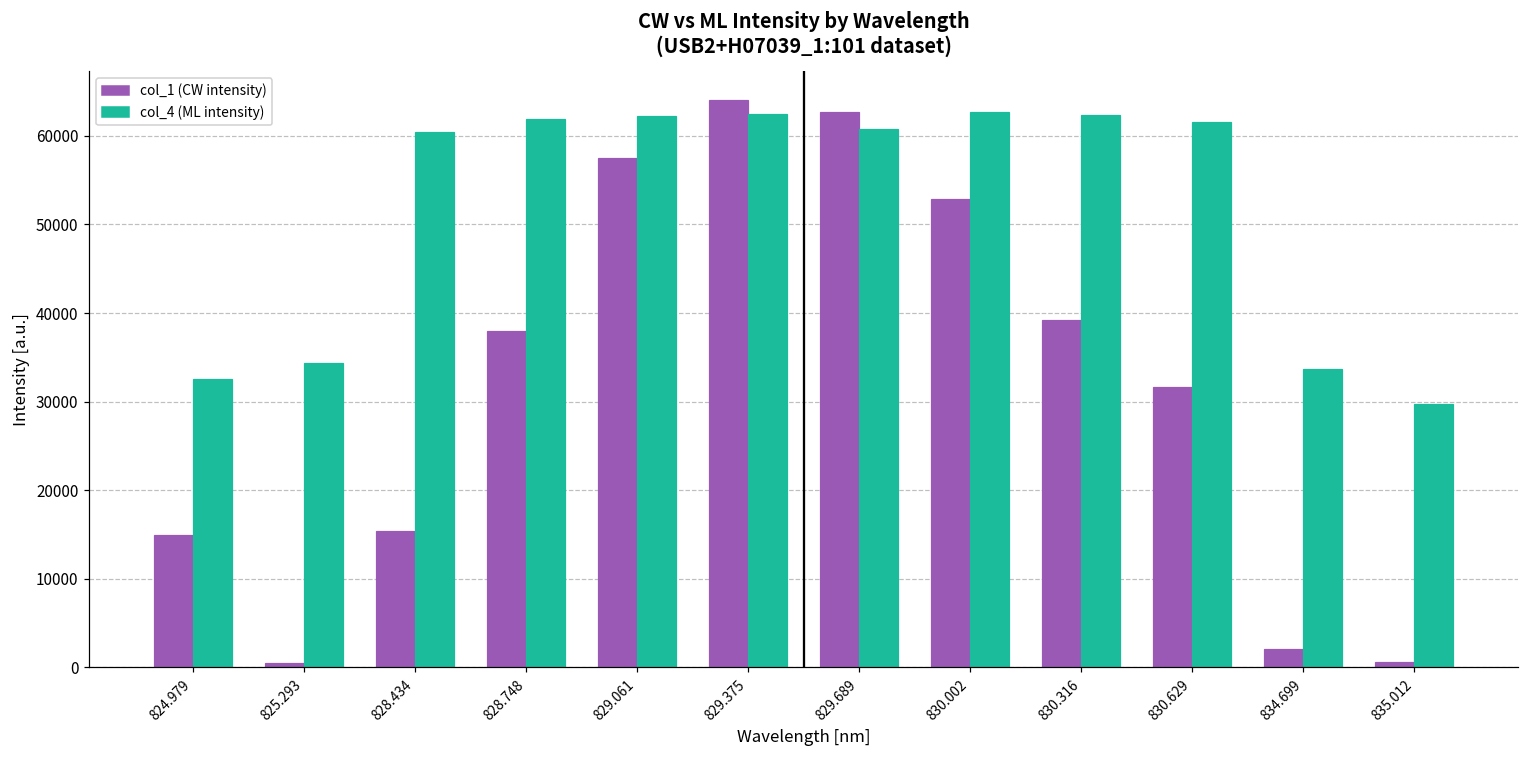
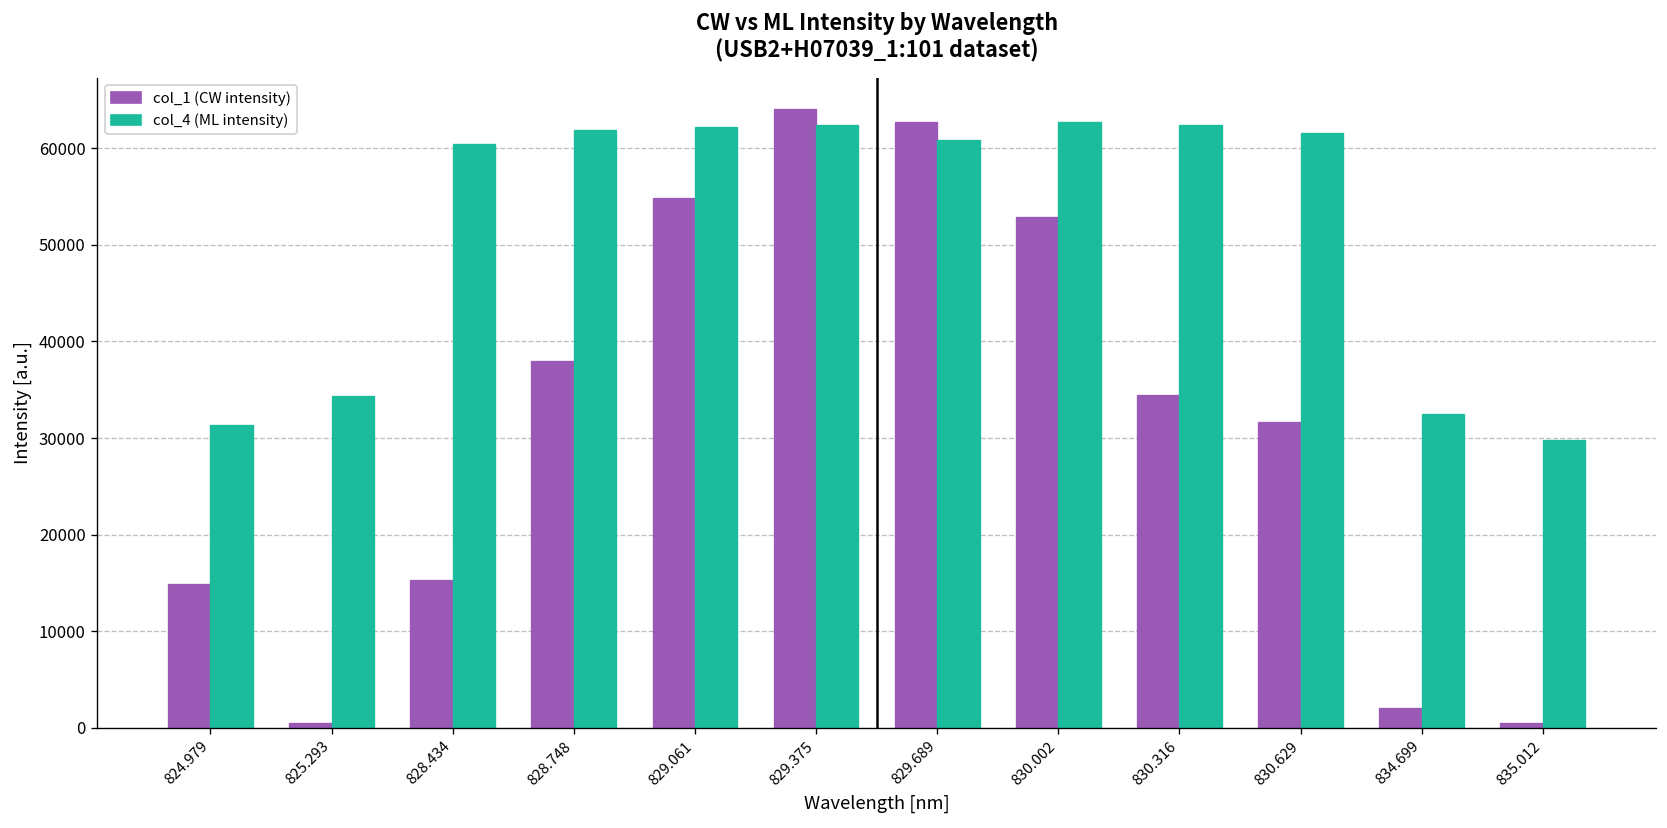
col_4 (ML intensity), 824.979: 33000 -> 31000
col_1 (CW intensity), 829.061: 57000 -> 55000
col_1 (CW intensity), 830.316: 39000 -> 34000
col_4 (ML intensity), 834.699: 34000 -> 33000
